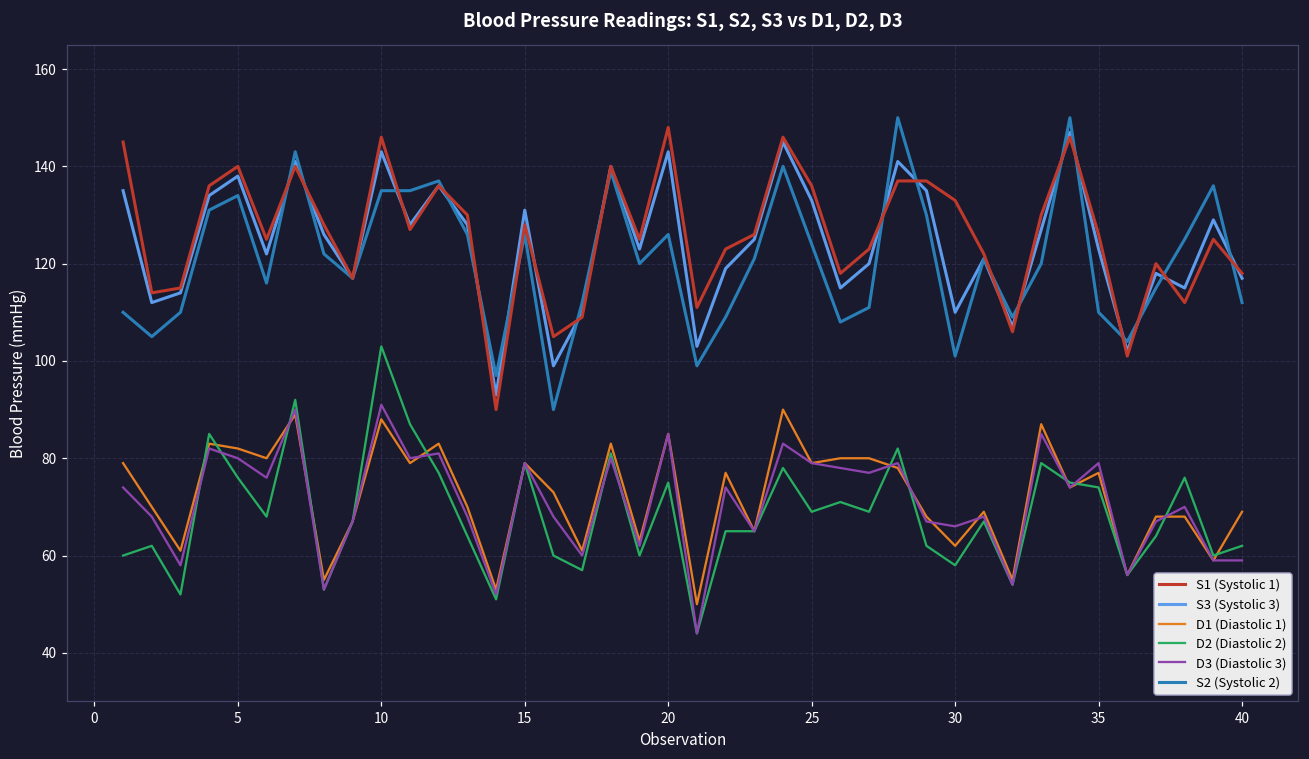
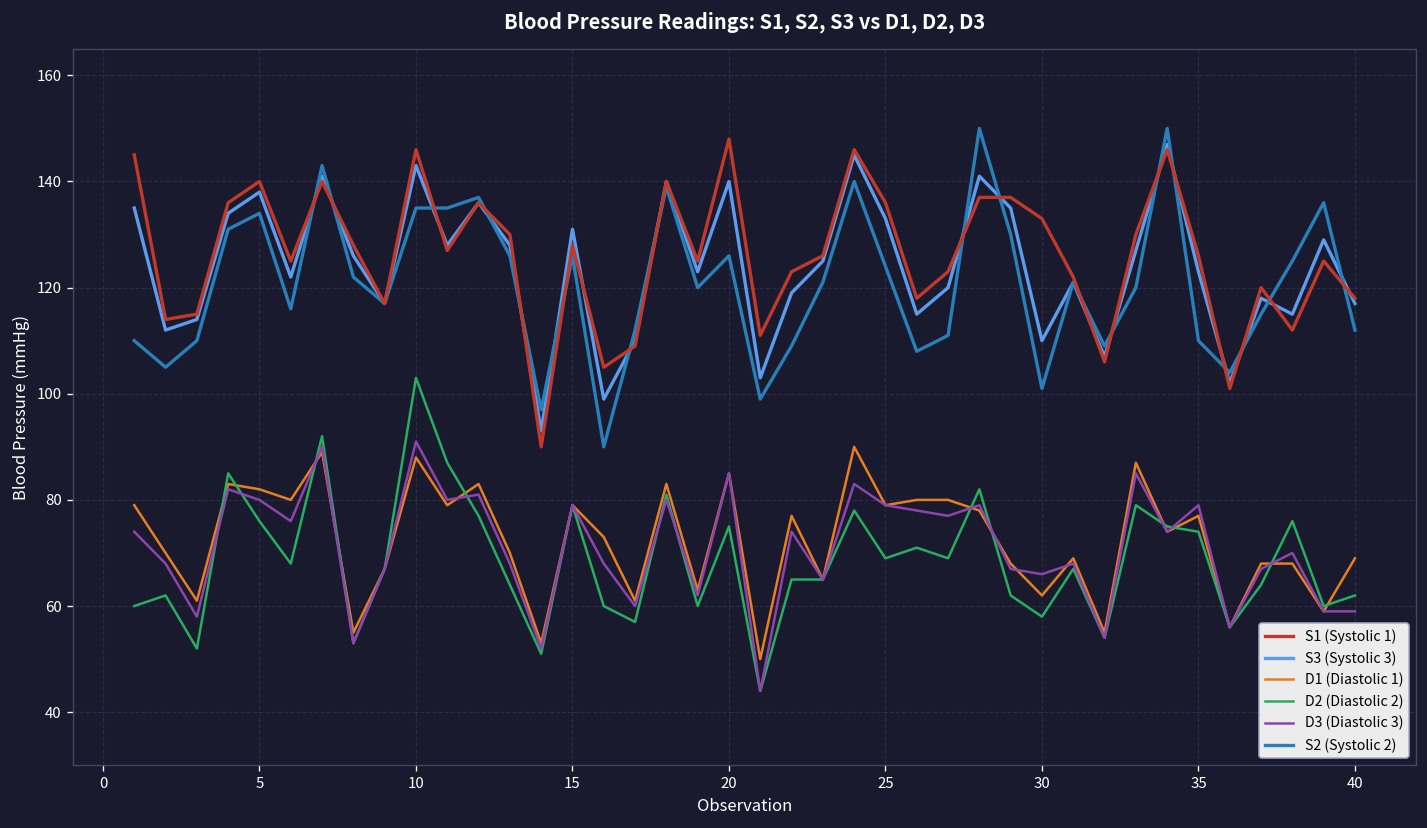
S3 (Systolic 3), 20: 143 -> 140
